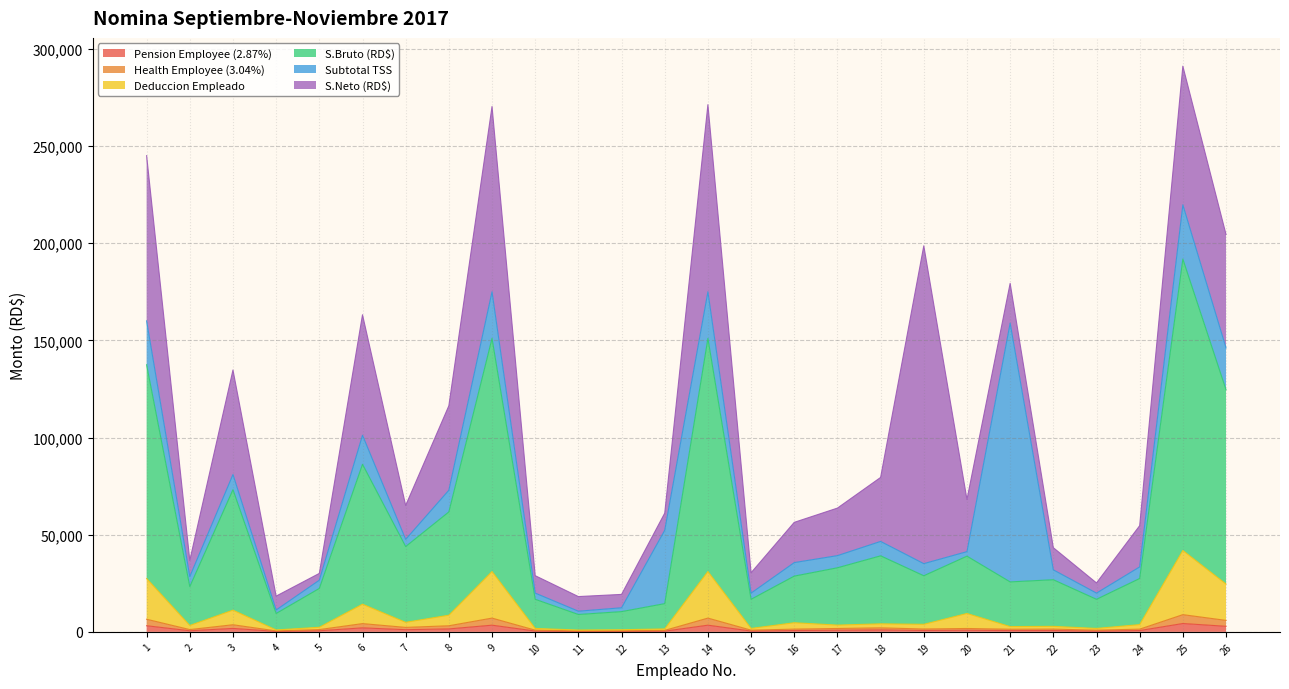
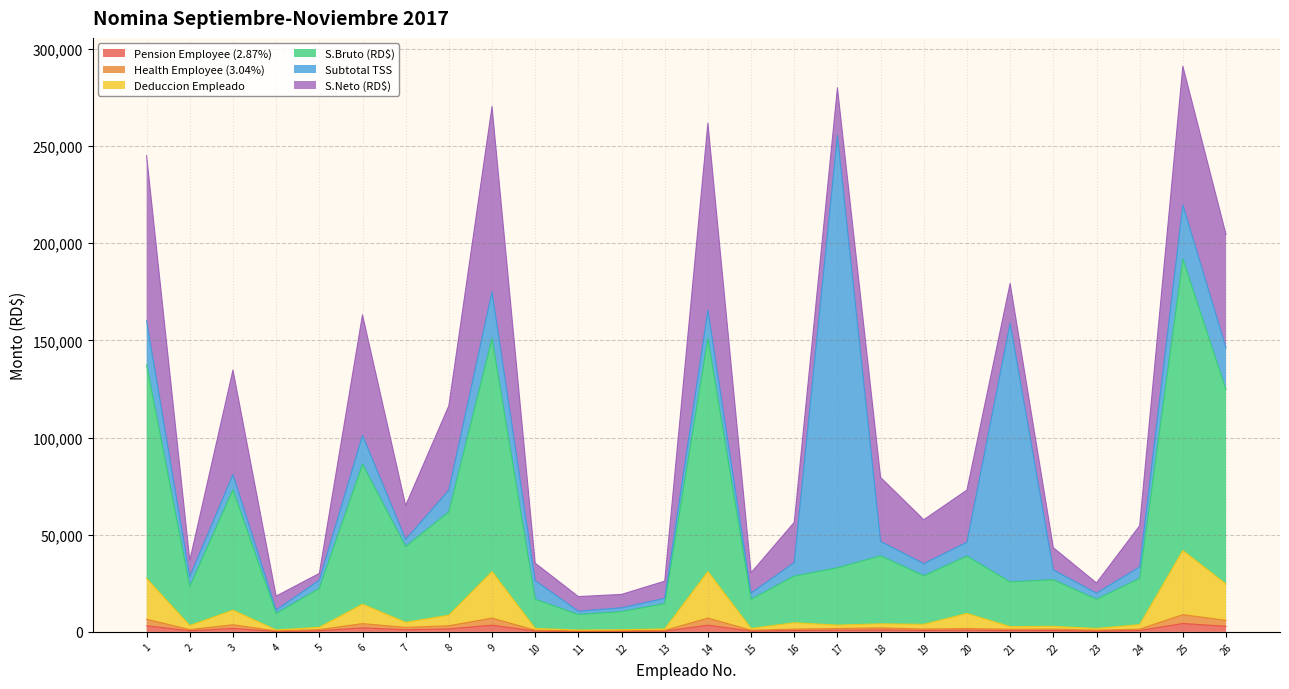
Subtotal TSS, 10: 3,000 -> 10,000
Subtotal TSS, 13: 38,000 -> 3,000
Subtotal TSS, 14: 24,000 -> 15,000
Subtotal TSS, 17: 6,000 -> 223,000
S.Neto (RD$), 19: 164,000 -> 23,000
Subtotal TSS, 20: 2,000 -> 7,000
